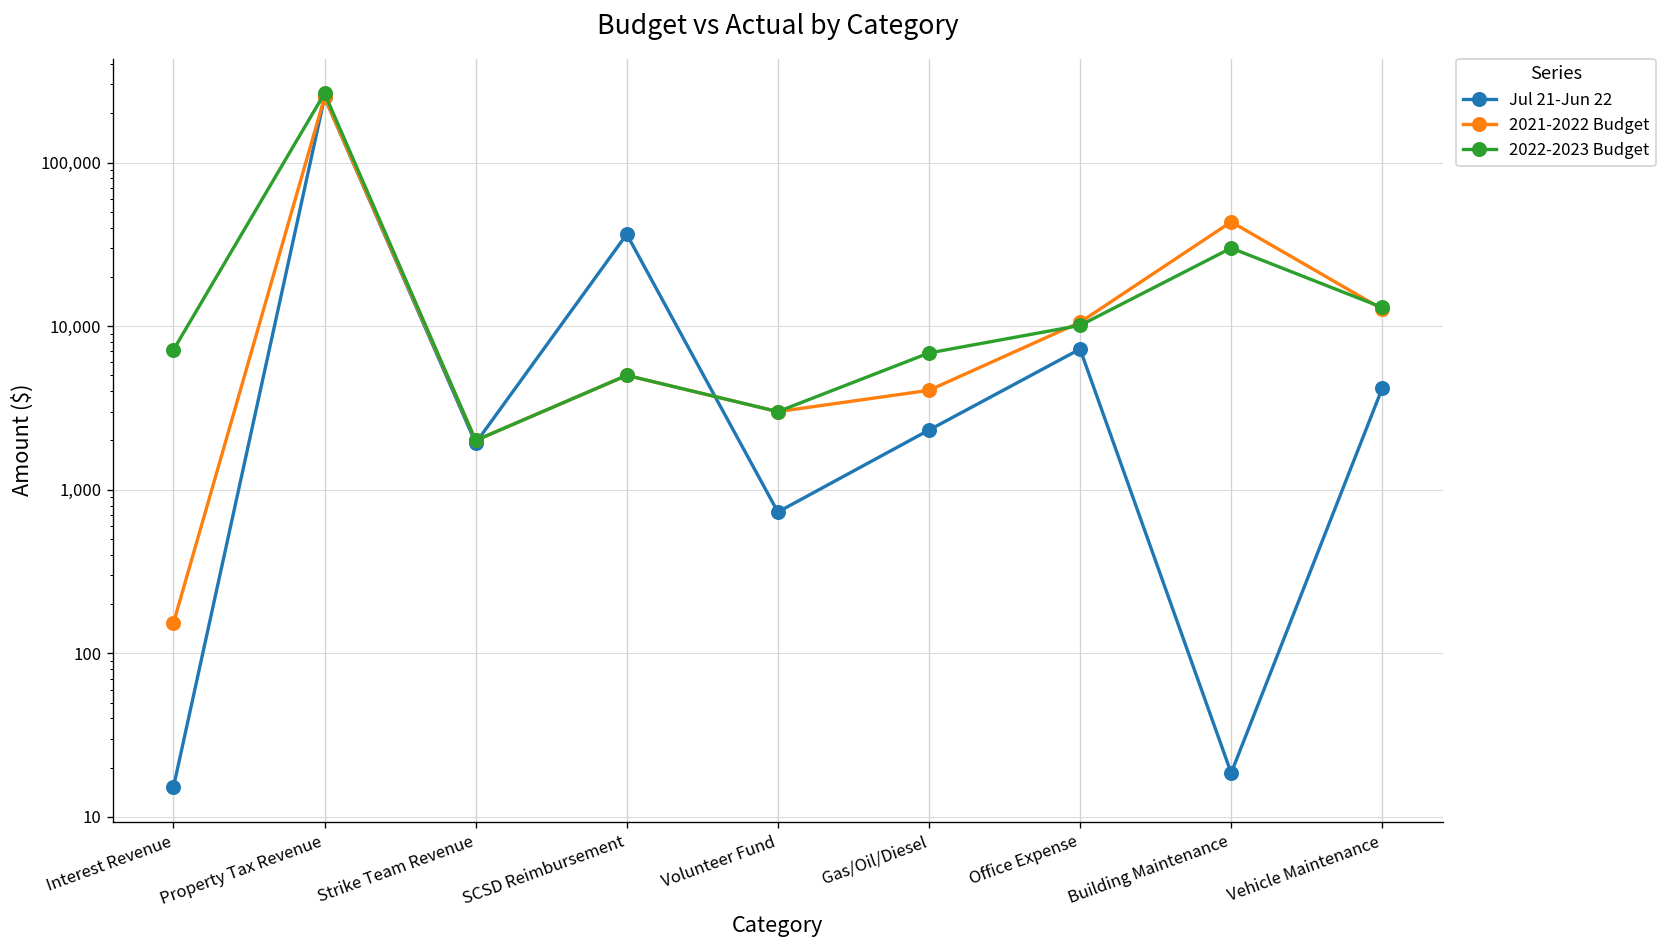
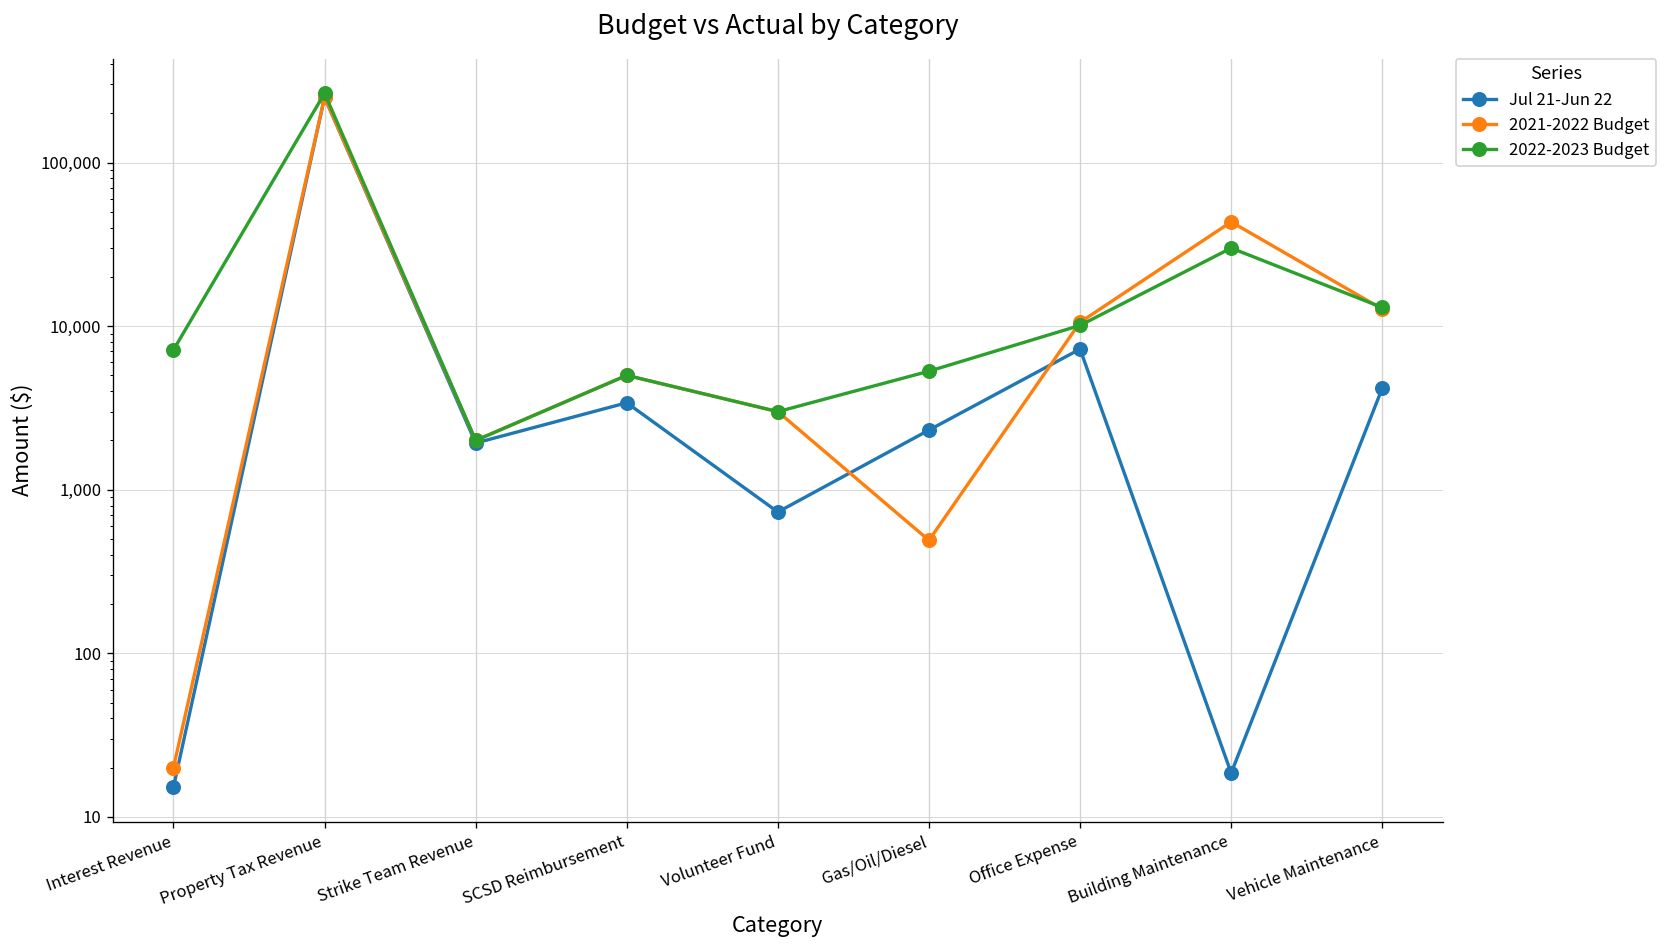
2021-2022 Budget, Interest Revenue: 150 -> 20
Jul 21-Jun 22, SCSD Reimbursement: 36,000 -> 3,400
2021-2022 Budget, Gas/Oil/Diesel: 4,100 -> 490
2022-2023 Budget, Gas/Oil/Diesel: 7,000 -> 5,300
